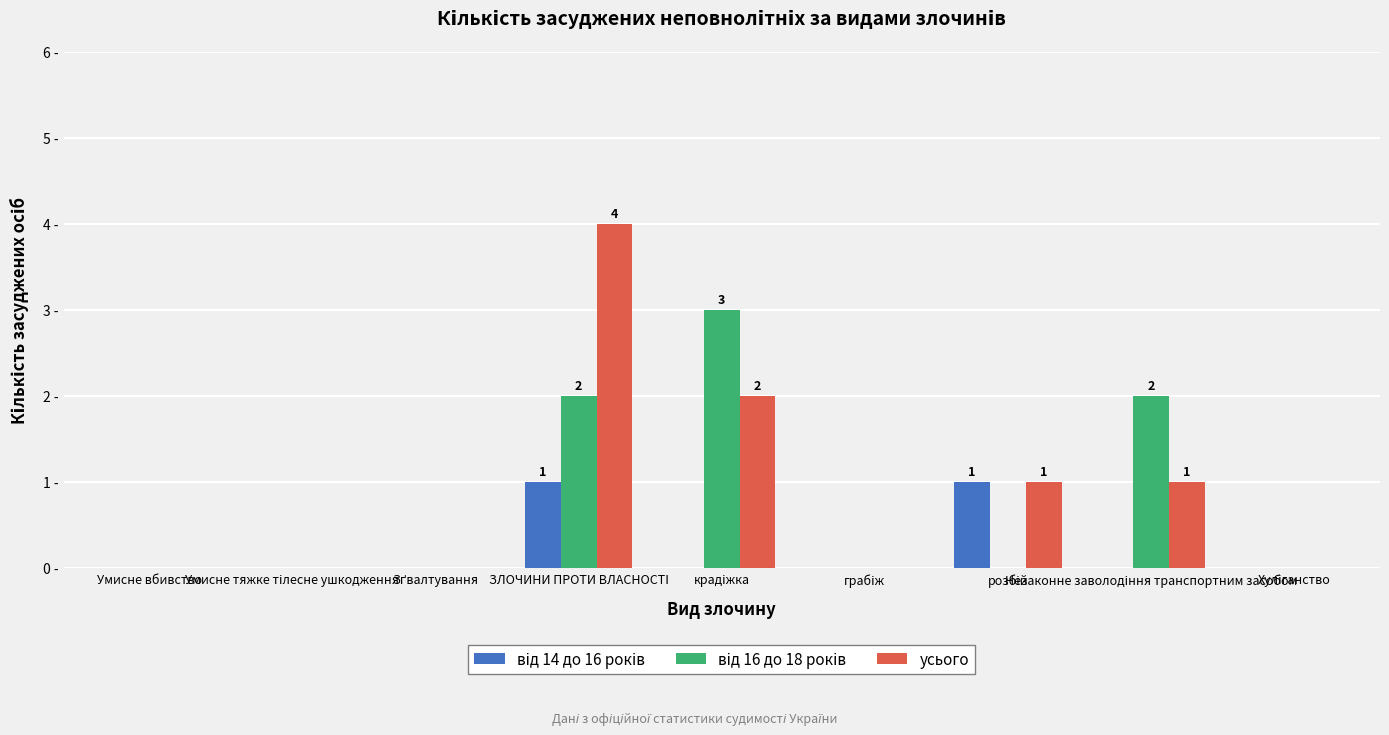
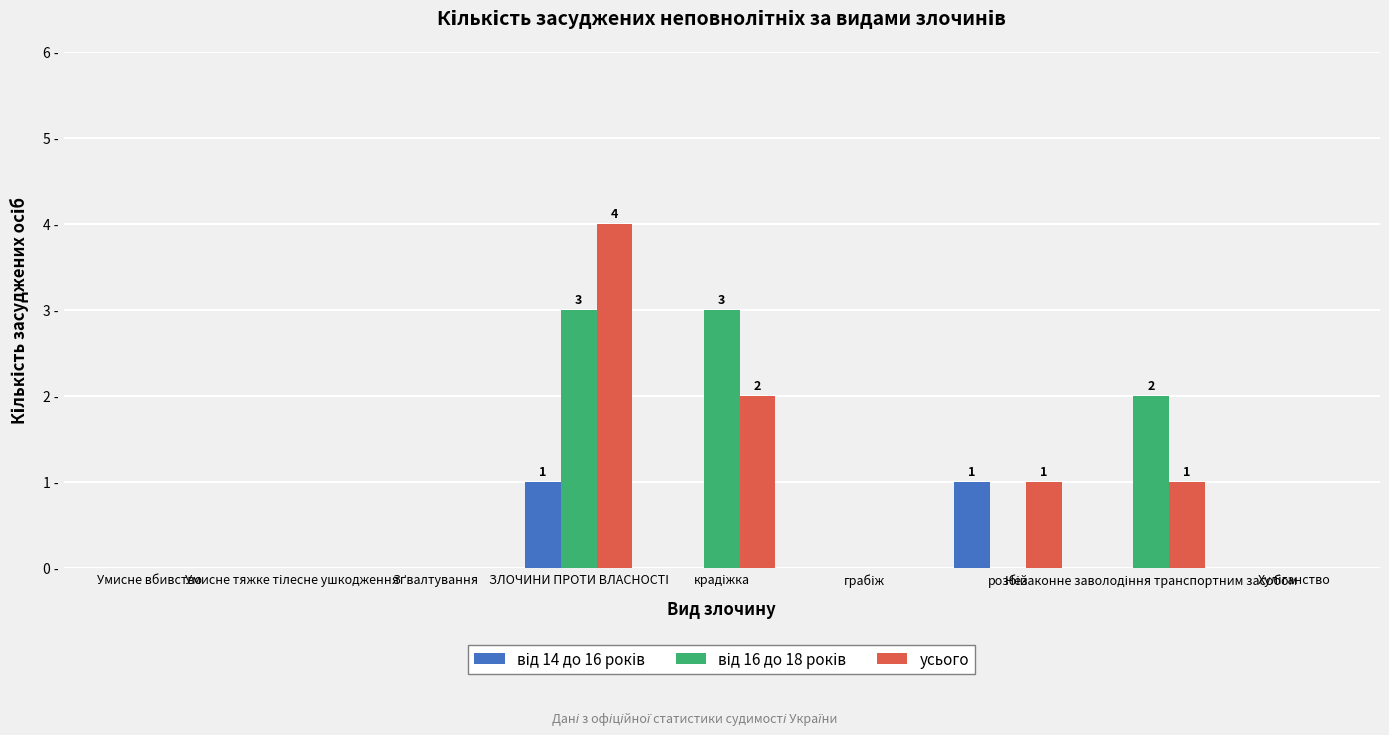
від 16 до 18 років, ЗЛОЧИНИ ПРОТИ ВЛАСНОСТІ: 2 -> 3
